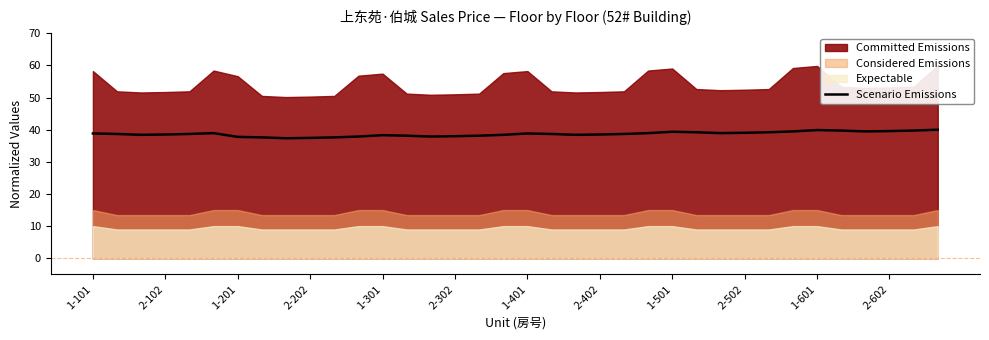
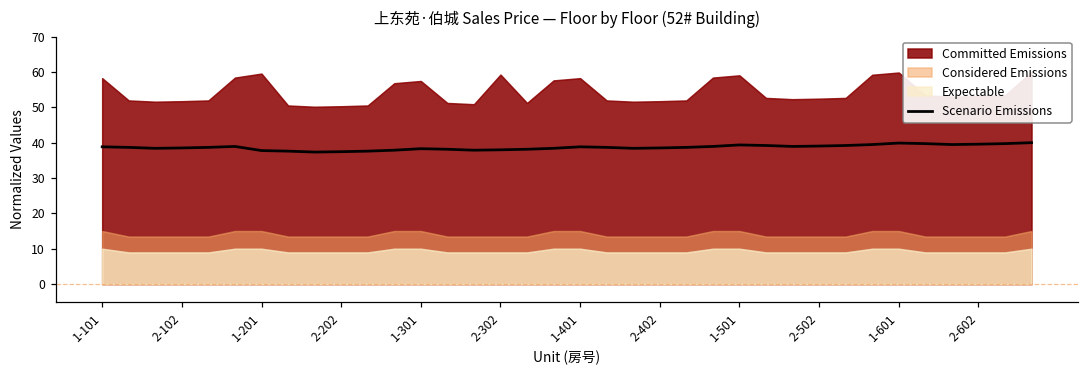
Committed Emissions, 1-201: 57 -> 60
Committed Emissions, 2-302: 51 -> 59
